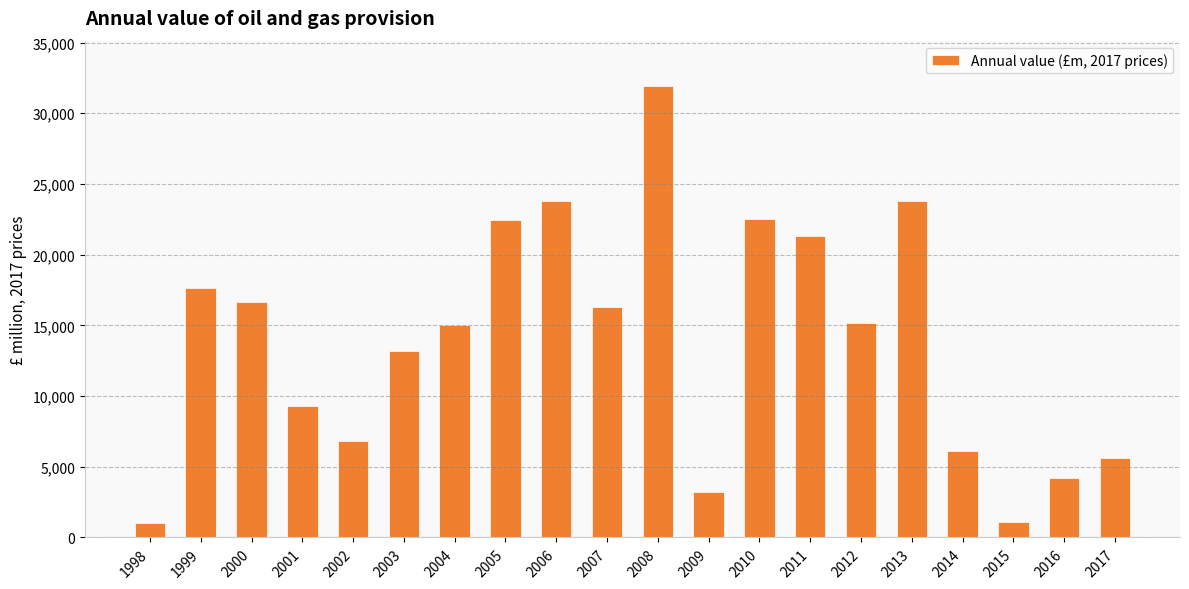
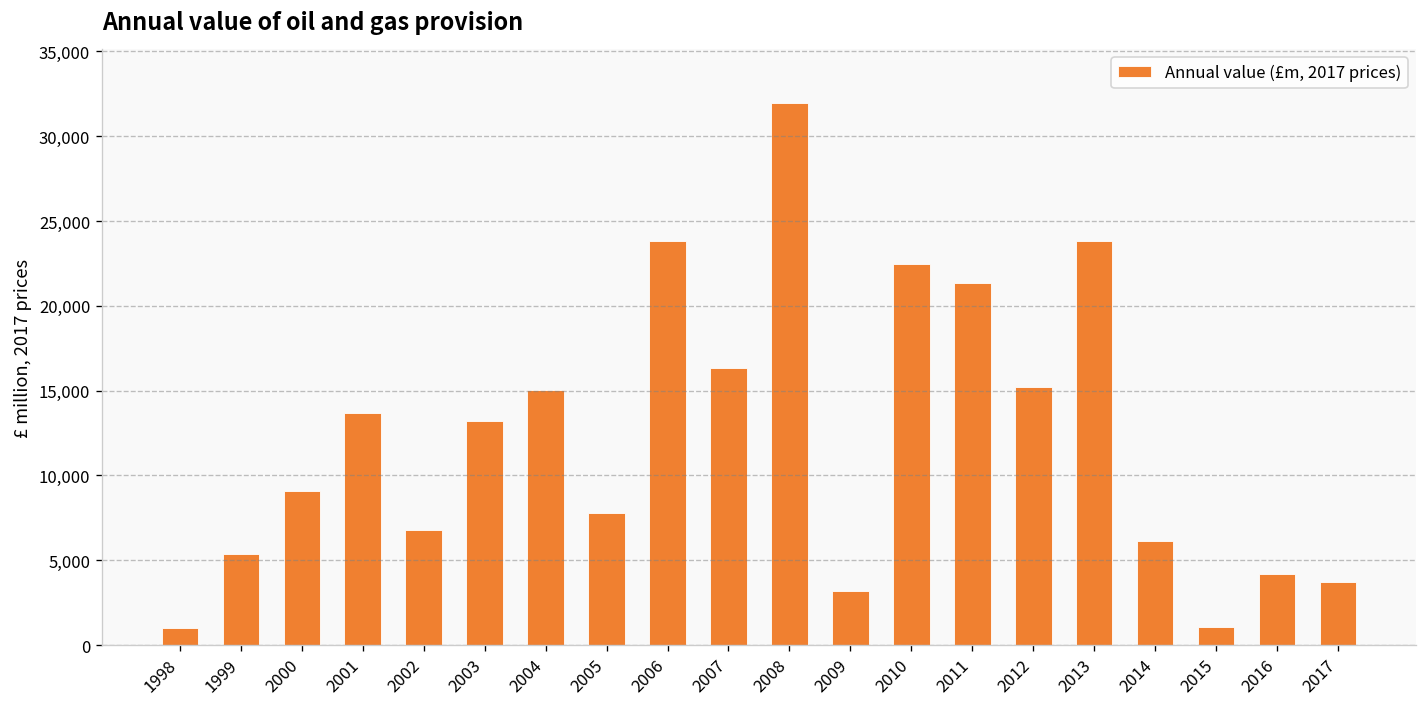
1999: 17,600 -> 5,400
2000: 16,600 -> 9,100
2001: 9,300 -> 13,700
2005: 22,400 -> 7,800
2017: 5,600 -> 3,700
